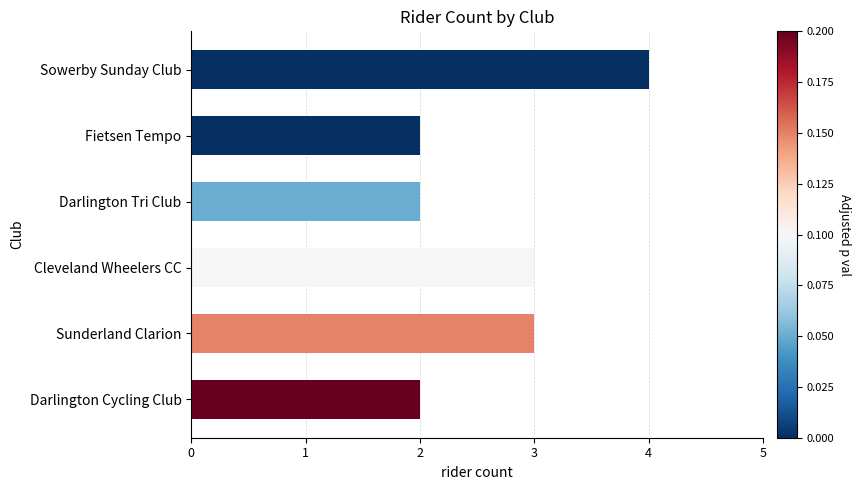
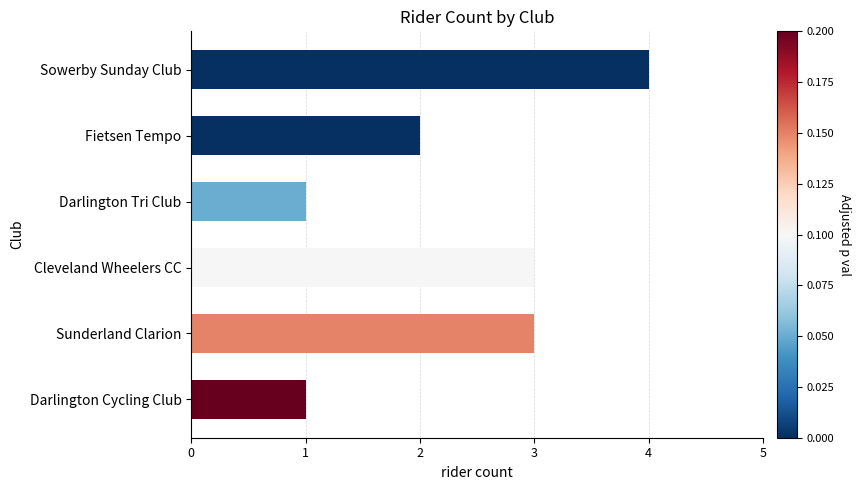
Darlington Tri Club: 2 -> 1
Darlington Cycling Club: 2 -> 1
